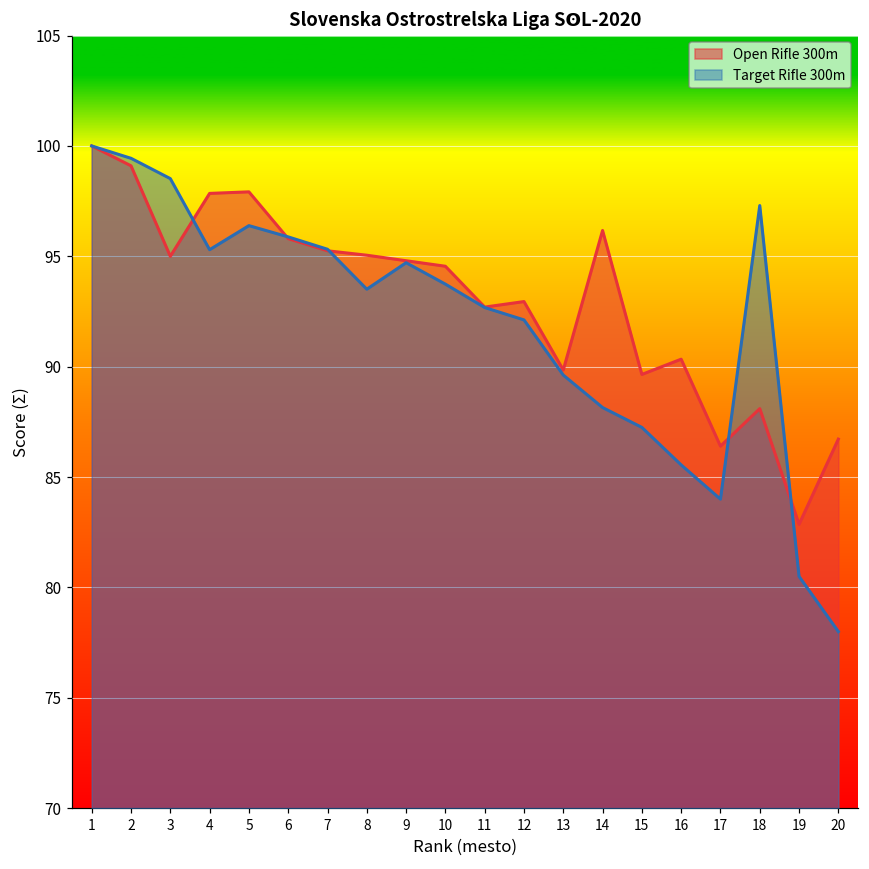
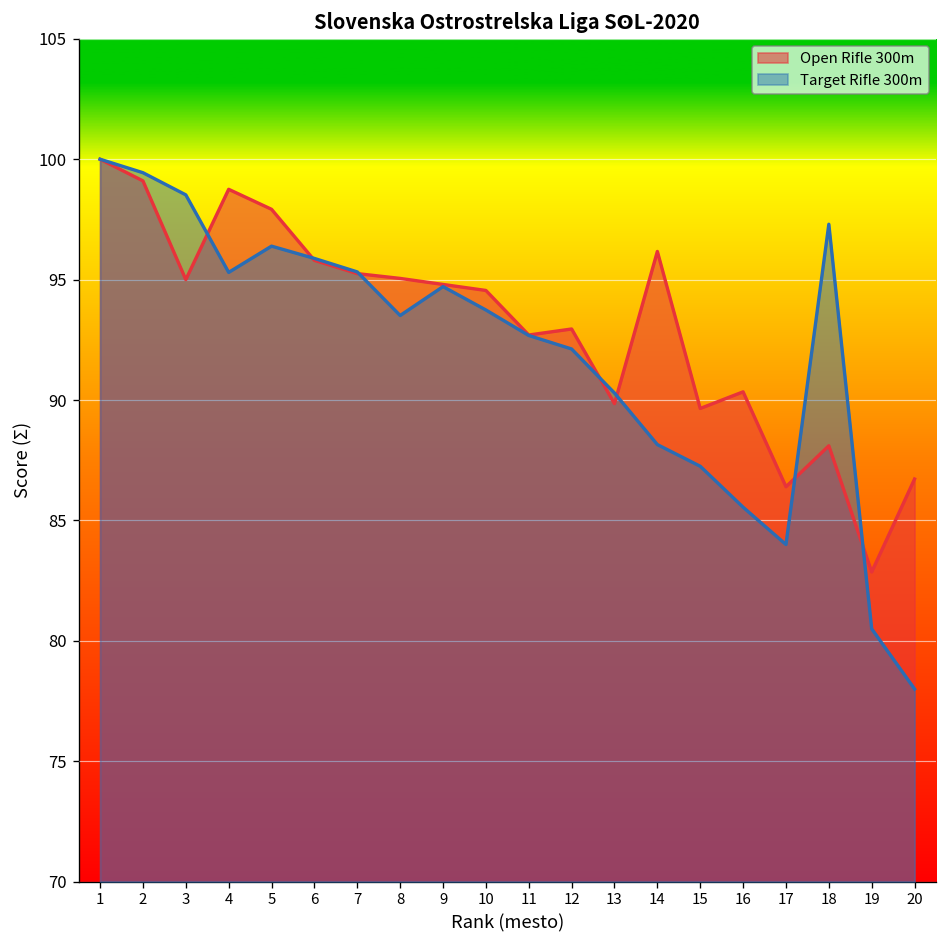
Open Rifle 300m, 4: 97.9 -> 98.8
Target Rifle 300m, 13: 89.6 -> 90.3
